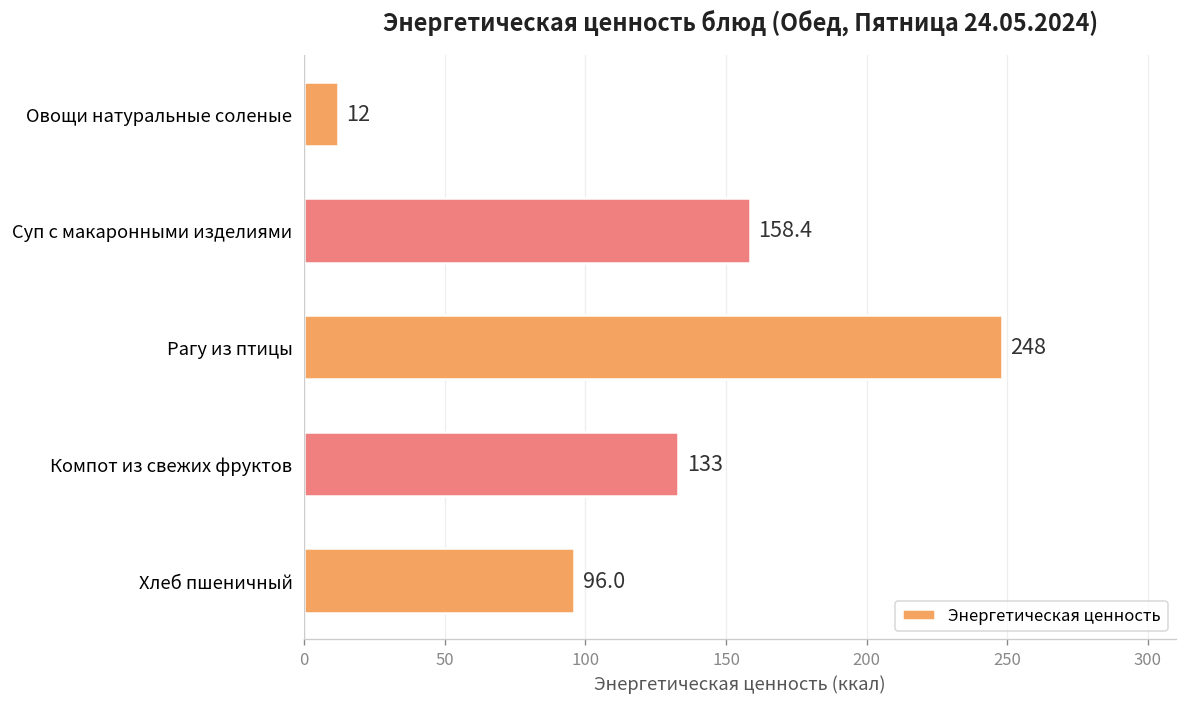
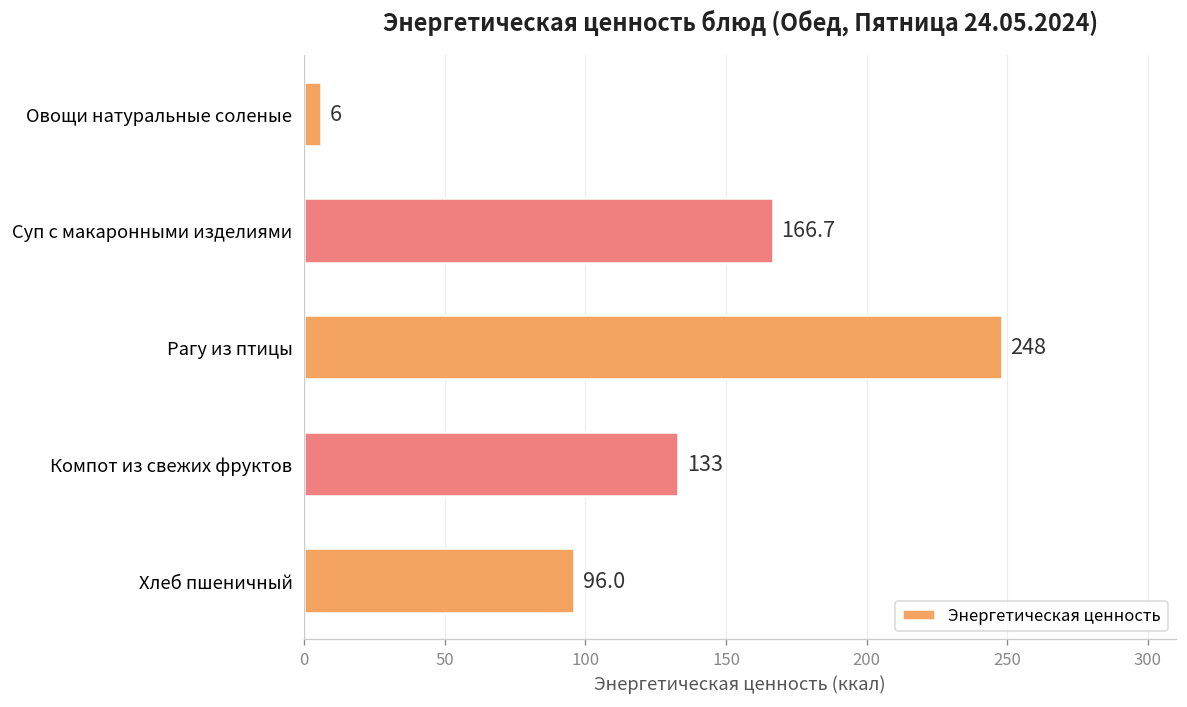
Овощи натуральные соленые: 12 -> 6
Суп с макаронными изделиями: 158.4 -> 166.7
